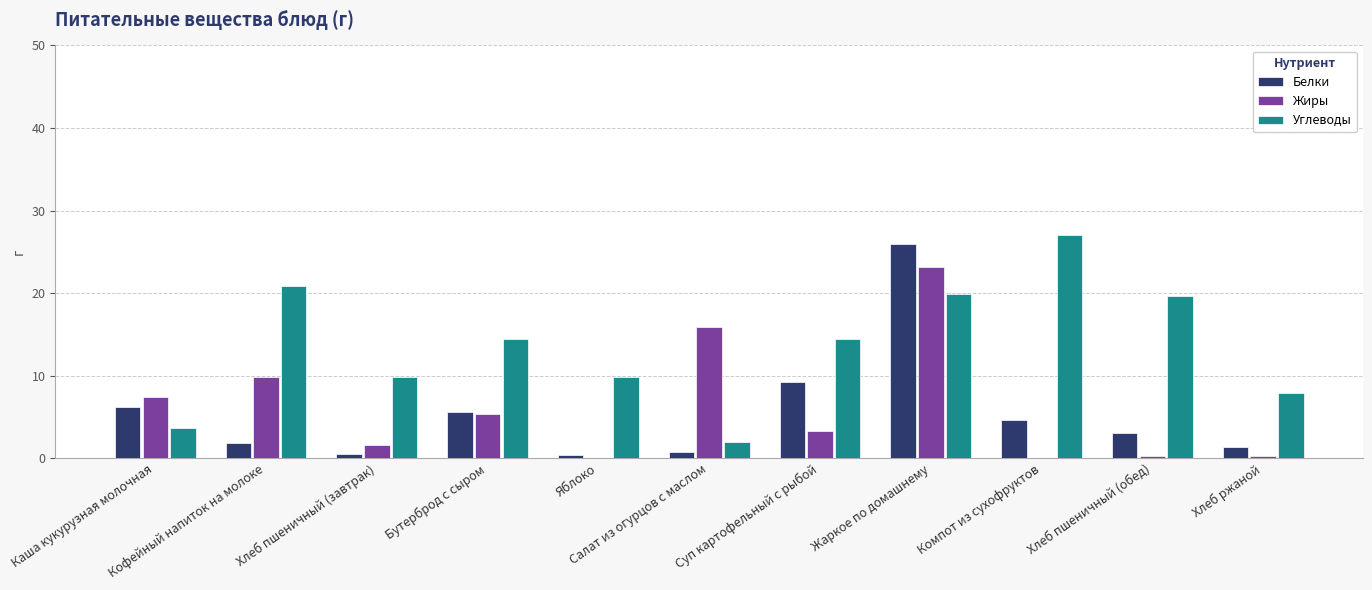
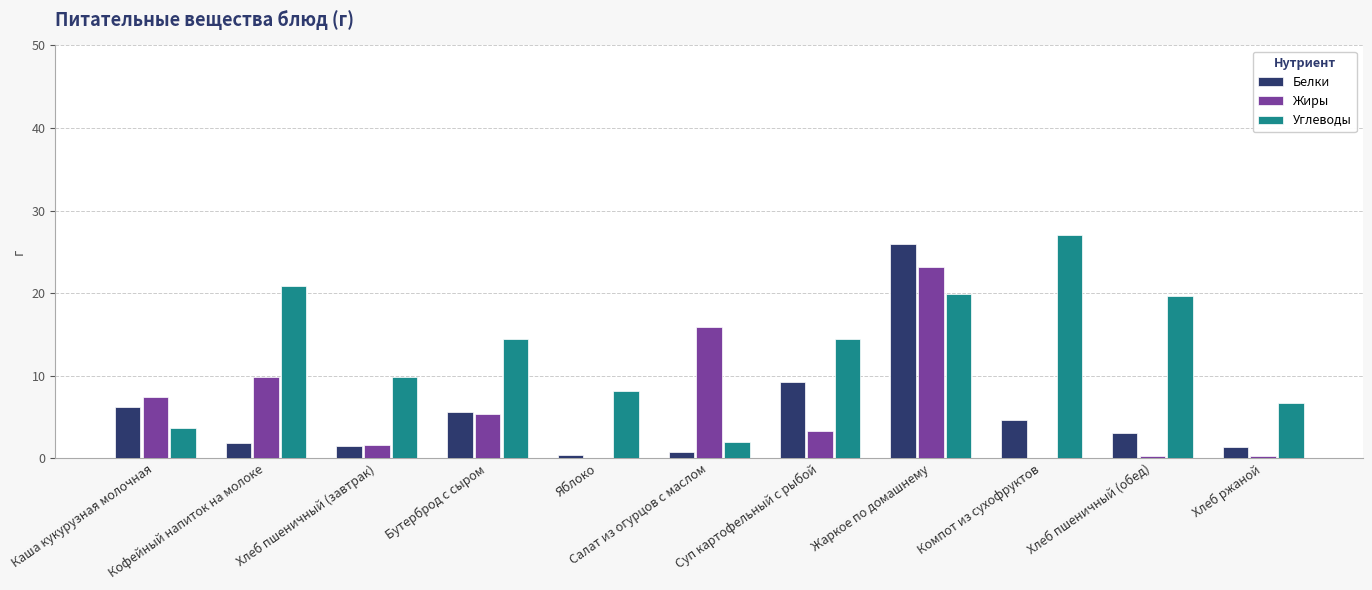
Белки, Хлеб пшеничный (завтрак): 1 -> 2
Углеводы, Яблоко: 10 -> 8
Углеводы, Хлеб ржаной: 8 -> 7
